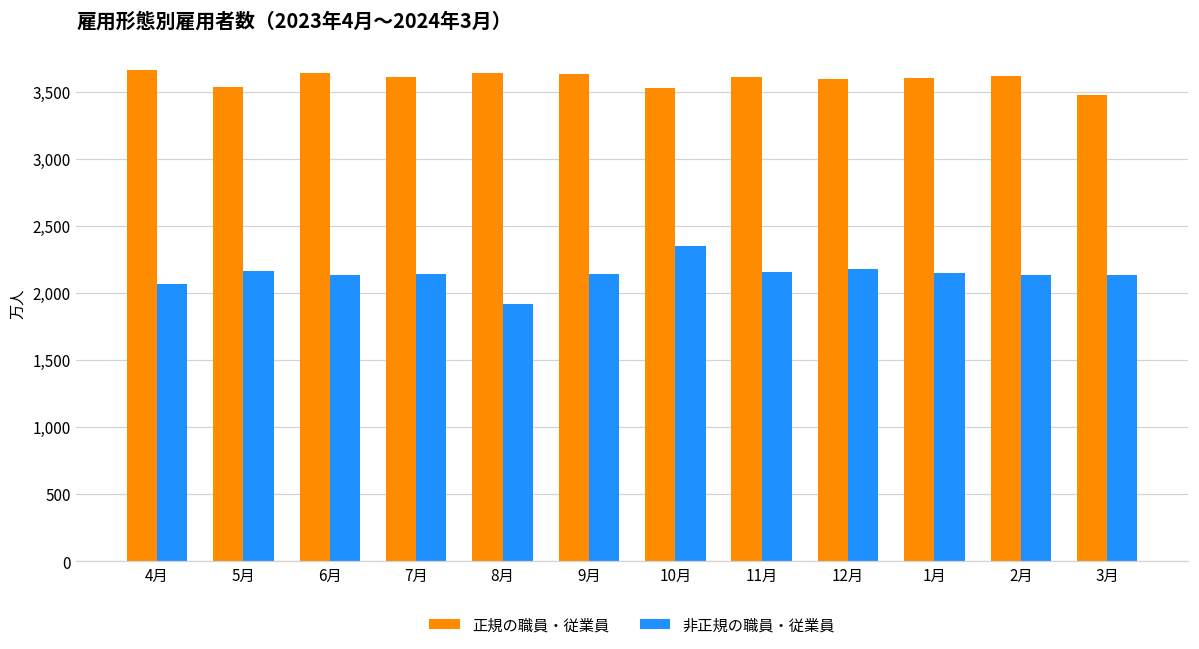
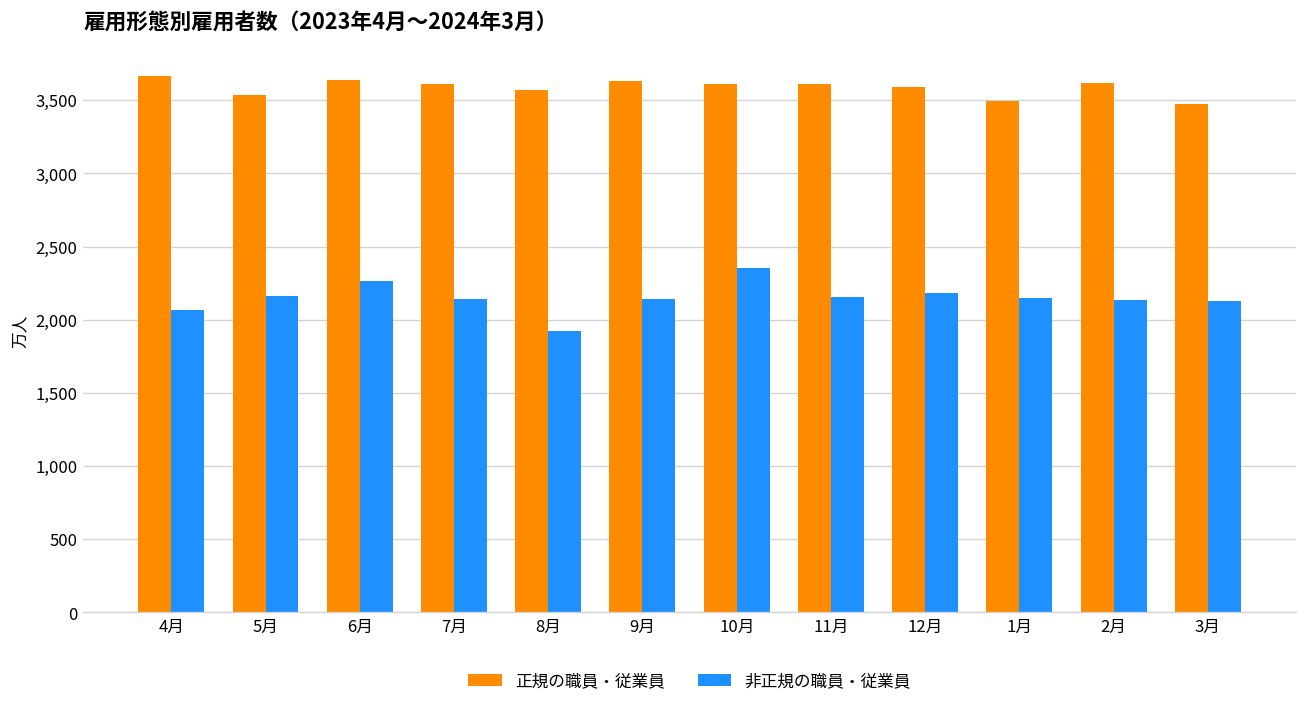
非正規の職員・従業員, 6月: 2,130 -> 2,260
正規の職員・従業員, 8月: 3,640 -> 3,570
正規の職員・従業員, 10月: 3,530 -> 3,610
正規の職員・従業員, 1月: 3,600 -> 3,500
